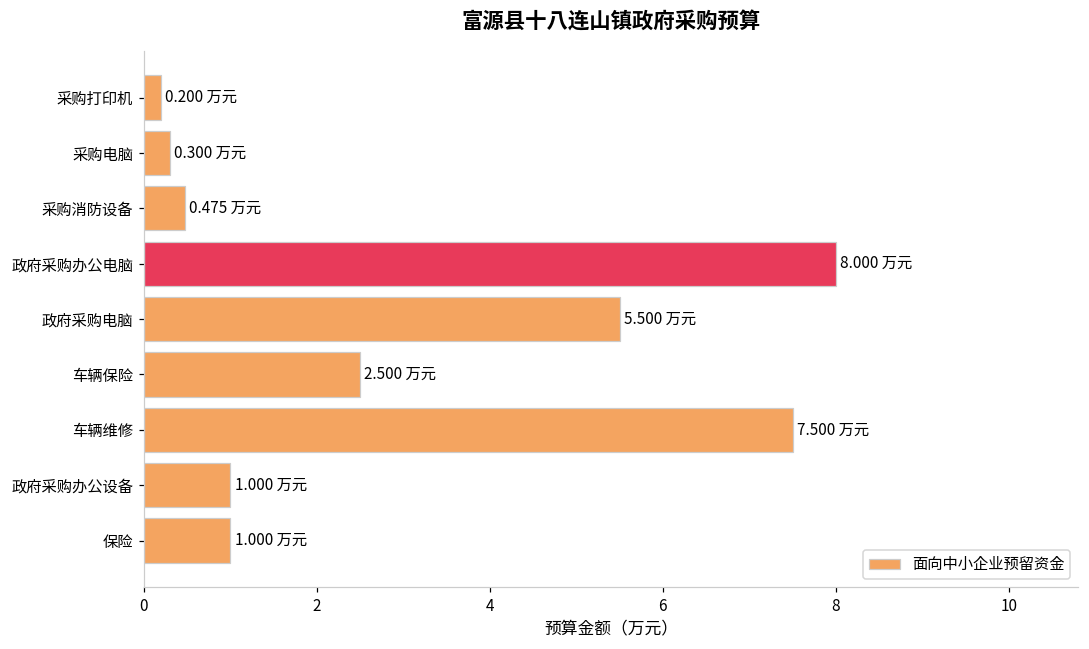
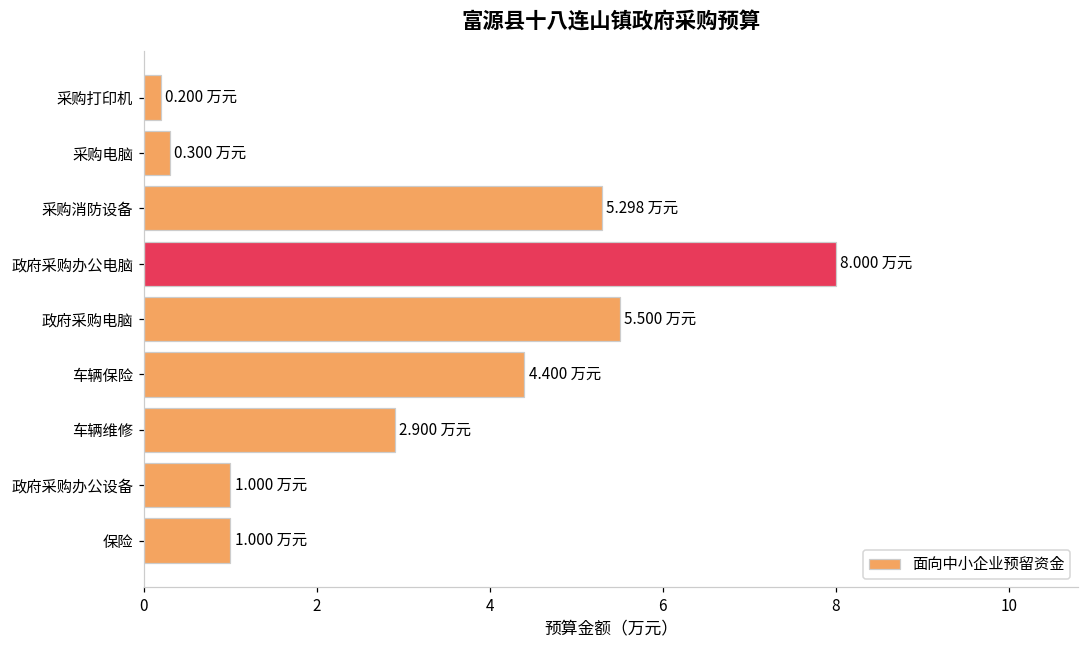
采购消防设备: 0.475 -> 5.298
车辆保险: 2.500 -> 4.400
车辆维修: 7.500 -> 2.900
